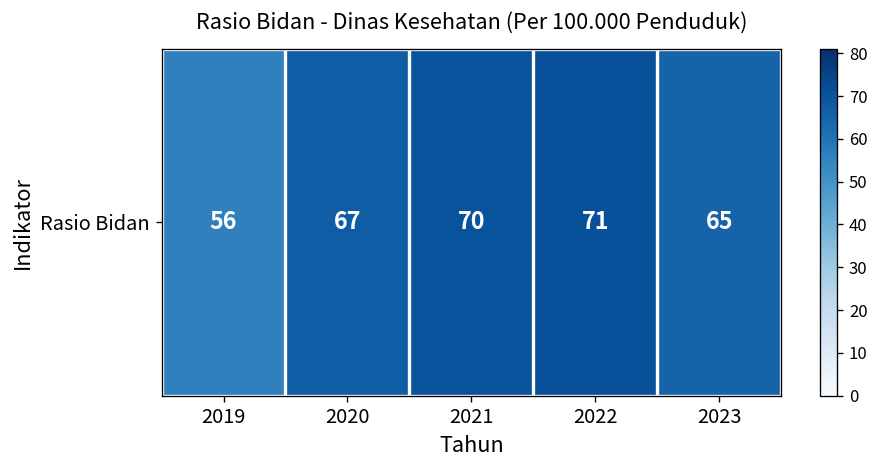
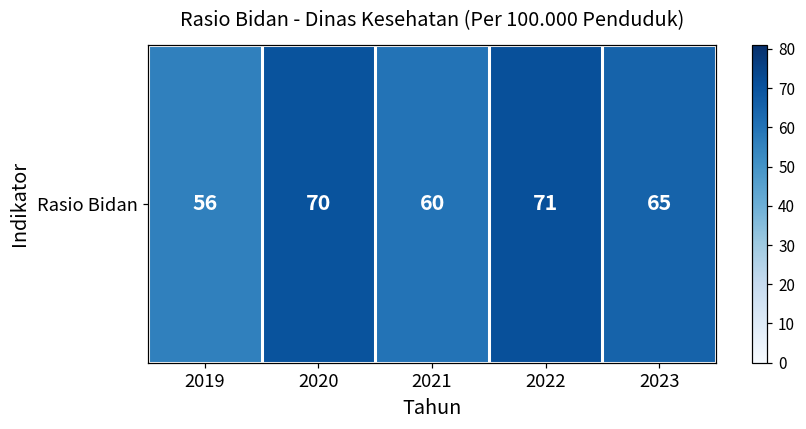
Rasio Bidan, 2020: 67 -> 70
Rasio Bidan, 2021: 70 -> 60
